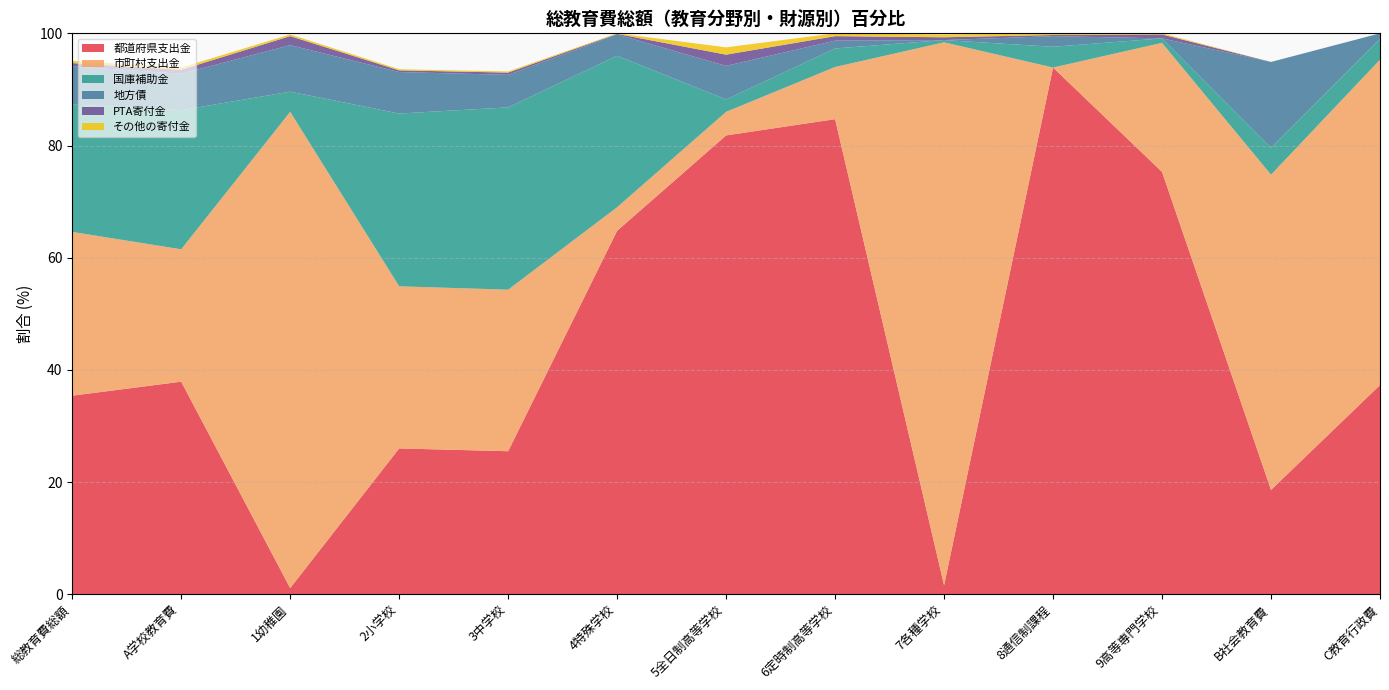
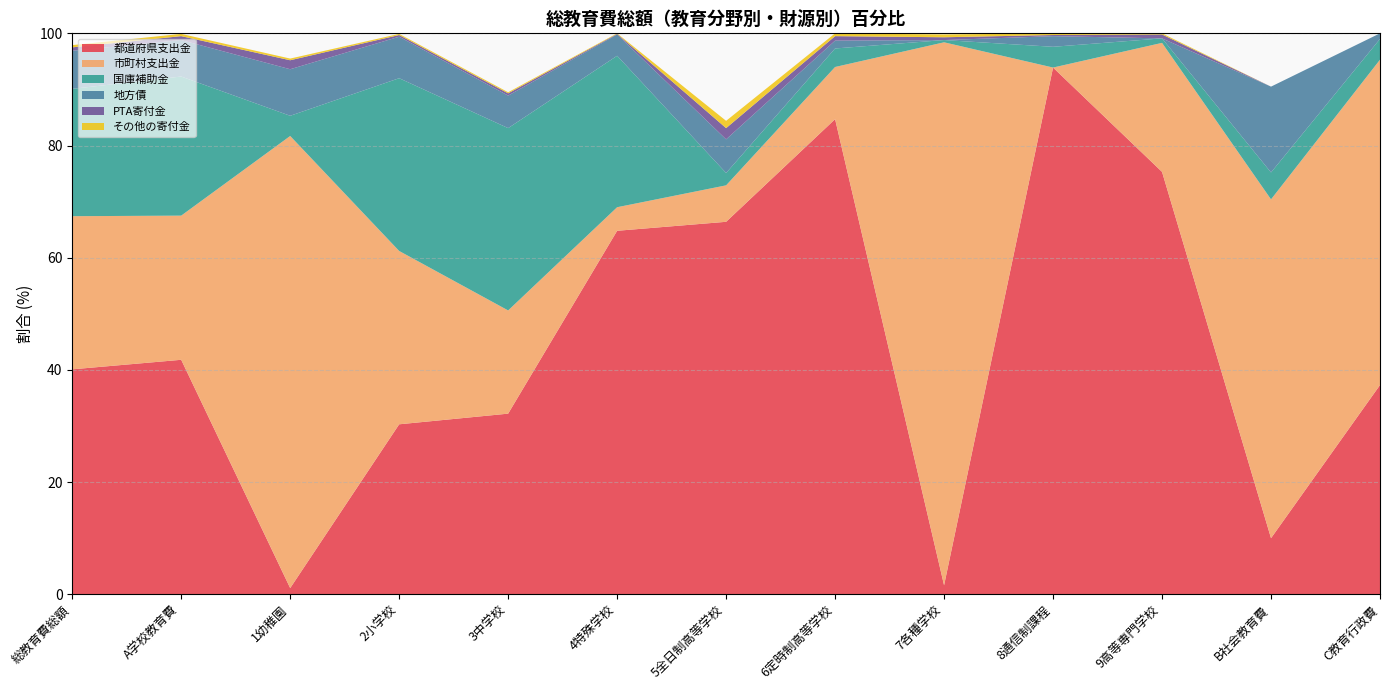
都道府県支出金, 総教育費総額: 35 -> 40
市町村支出金, 総教育費総額: 29 -> 27
都道府県支出金, A学校教育費: 38 -> 42
市町村支出金, A学校教育費: 24 -> 26
市町村支出金, 1幼稚園: 85 -> 81
都道府県支出金, 2小学校: 26 -> 30
市町村支出金, 2小学校: 29 -> 31
都道府県支出金, 3中学校: 26 -> 32
市町村支出金, 3中学校: 29 -> 18
都道府県支出金, 5全日制高等学校: 82 -> 66
市町村支出金, 5全日制高等学校: 4 -> 7
都道府県支出金, B社会教育費: 19 -> 10
市町村支出金, B社会教育費: 56 -> 60
